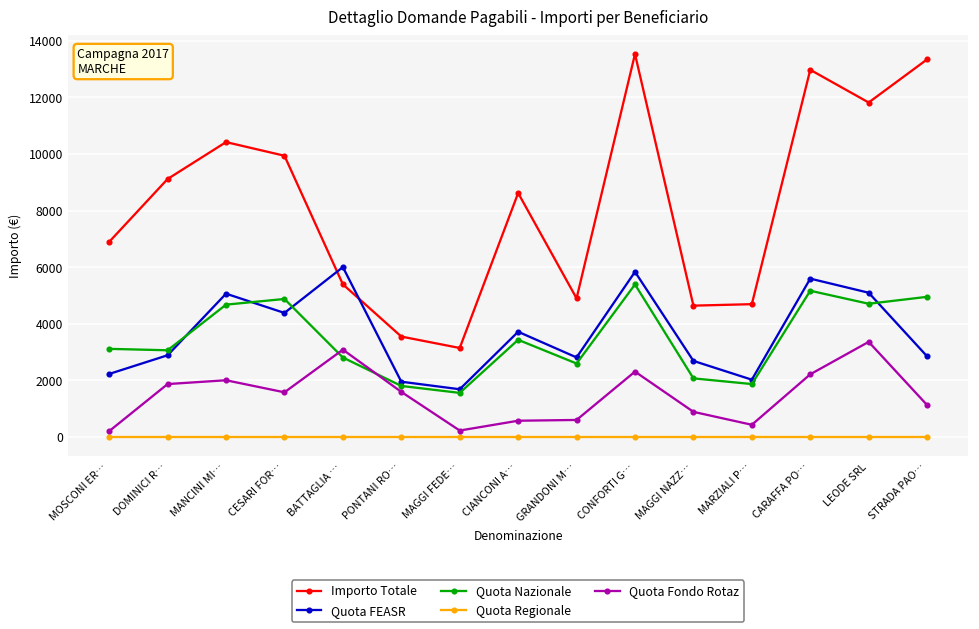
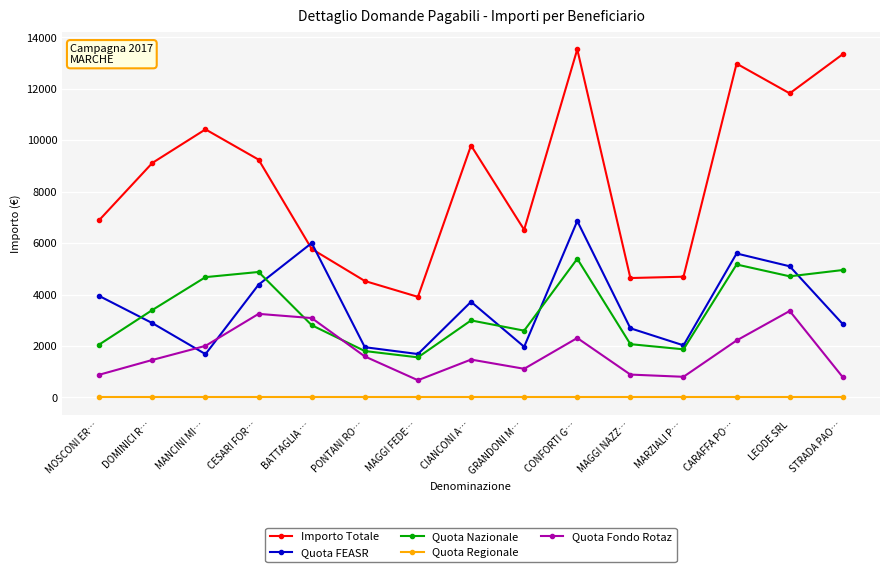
Quota FEASR, MOSCONI ER…: 2200 -> 3900
Quota Nazionale, MOSCONI ER…: 3100 -> 2100
Quota Fondo Rotaz, MOSCONI ER…: 200 -> 900
Quota Nazionale, DOMINICI R…: 3100 -> 3400
Quota Fondo Rotaz, DOMINICI R…: 1900 -> 1500
Quota FEASR, MANCINI MI…: 5100 -> 1700
Importo Totale, CESARI FOR…: 9900 -> 9200
Quota Fondo Rotaz, CESARI FOR…: 1600 -> 3200
Importo Totale, BATTAGLIA …: 5400 -> 5800
Importo Totale, PONTANI RO…: 3500 -> 4500
Importo Totale, MAGGI FEDE…: 3100 -> 3900
Quota Fondo Rotaz, MAGGI FEDE…: 200 -> 700
Importo Totale, CIANCONI A…: 8600 -> 9800
Quota Nazionale, CIANCONI A…: 3400 -> 3000
Quota Fondo Rotaz, CIANCONI A…: 600 -> 1500
Importo Totale, GRANDONI M…: 4900 -> 6500
Quota FEASR, GRANDONI M…: 2800 -> 2000
Quota Fondo Rotaz, GRANDONI M…: 600 -> 1100
Quota FEASR, CONFORTI G…: 5800 -> 6900
Quota Fondo Rotaz, MARZIALI P…: 400 -> 800
Quota Fondo Rotaz, STRADA PAO…: 1100 -> 800
